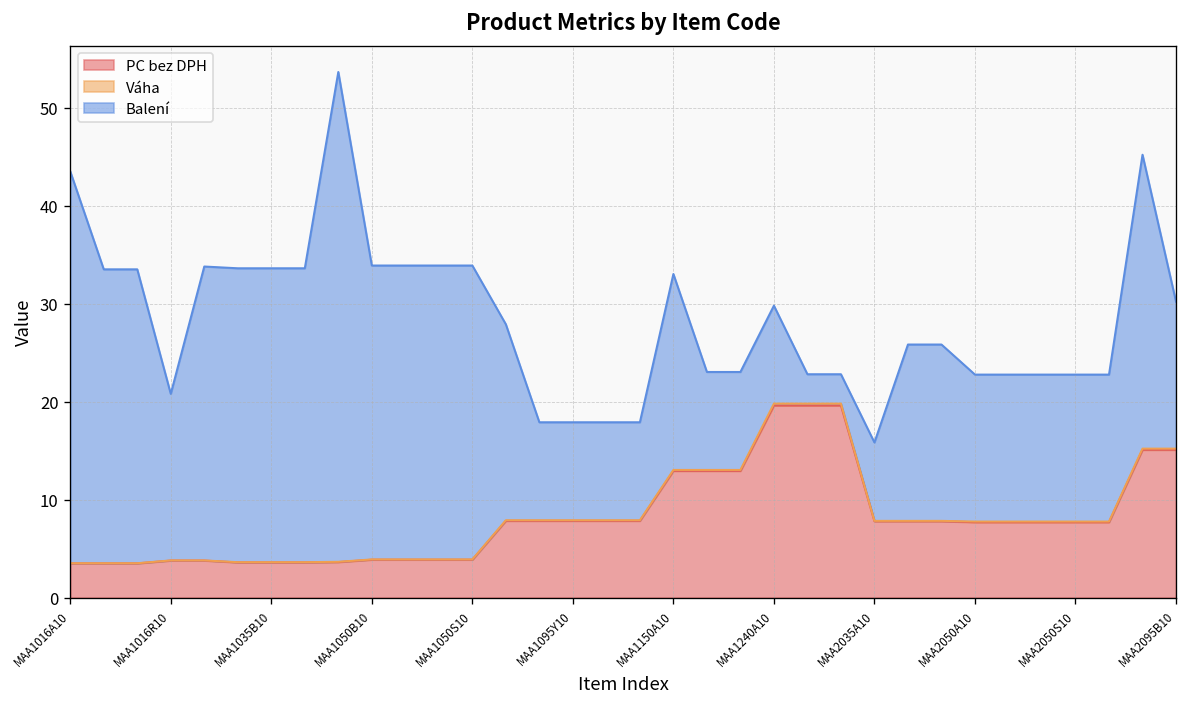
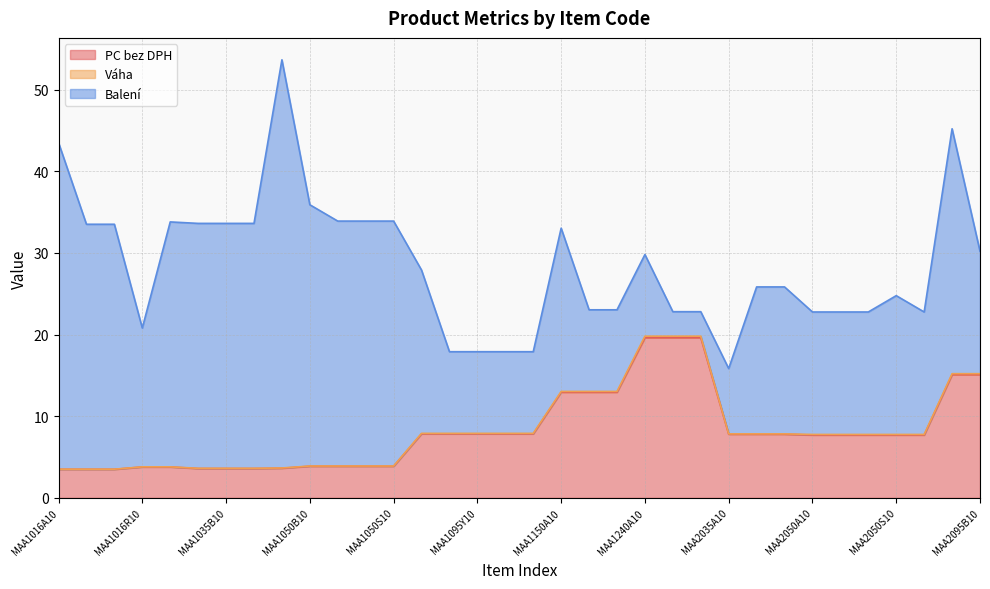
Balení, MAA1050B10: 30 -> 32
Balení, MAA2050S10: 15 -> 17
